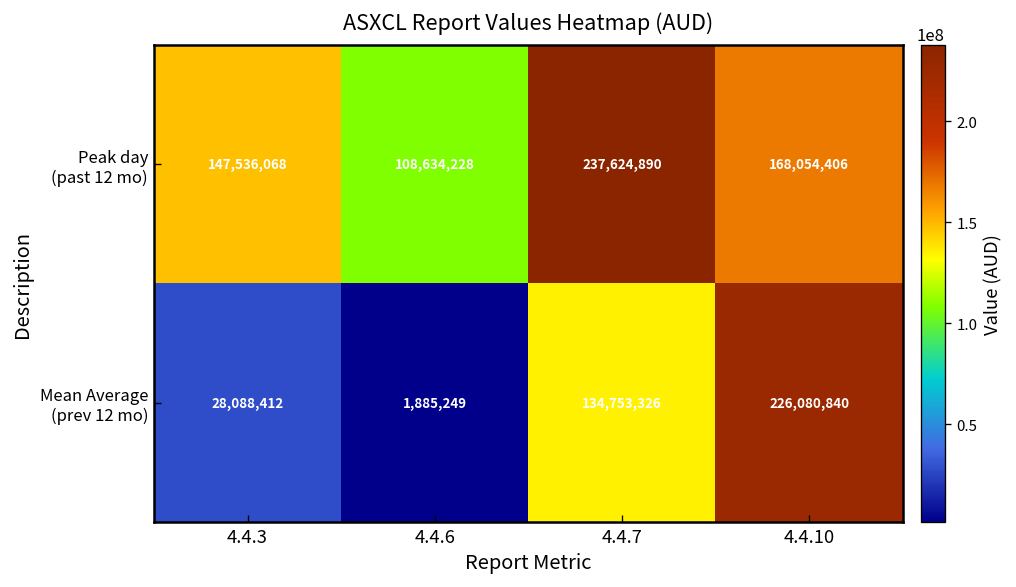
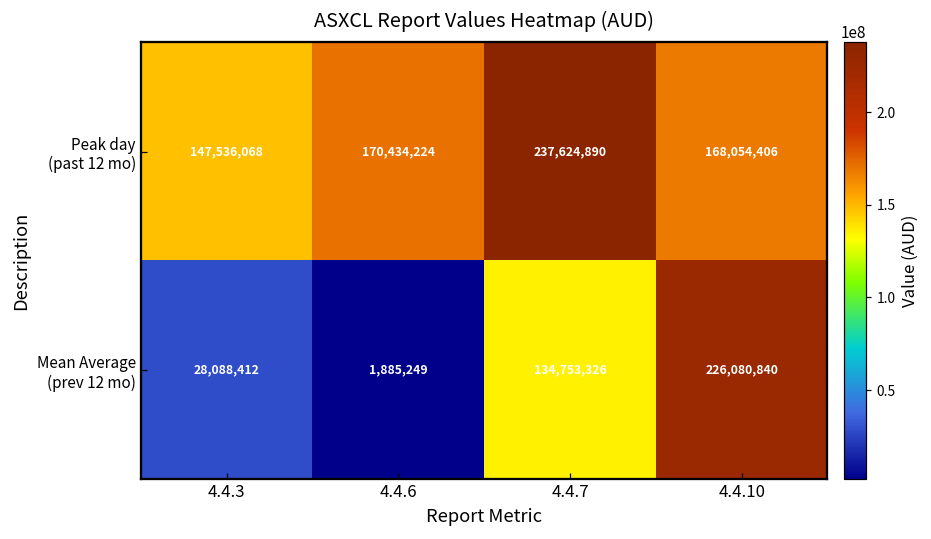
Peak day (past 12 mo), 4.4.6: 108,634,228 -> 170,434,224
